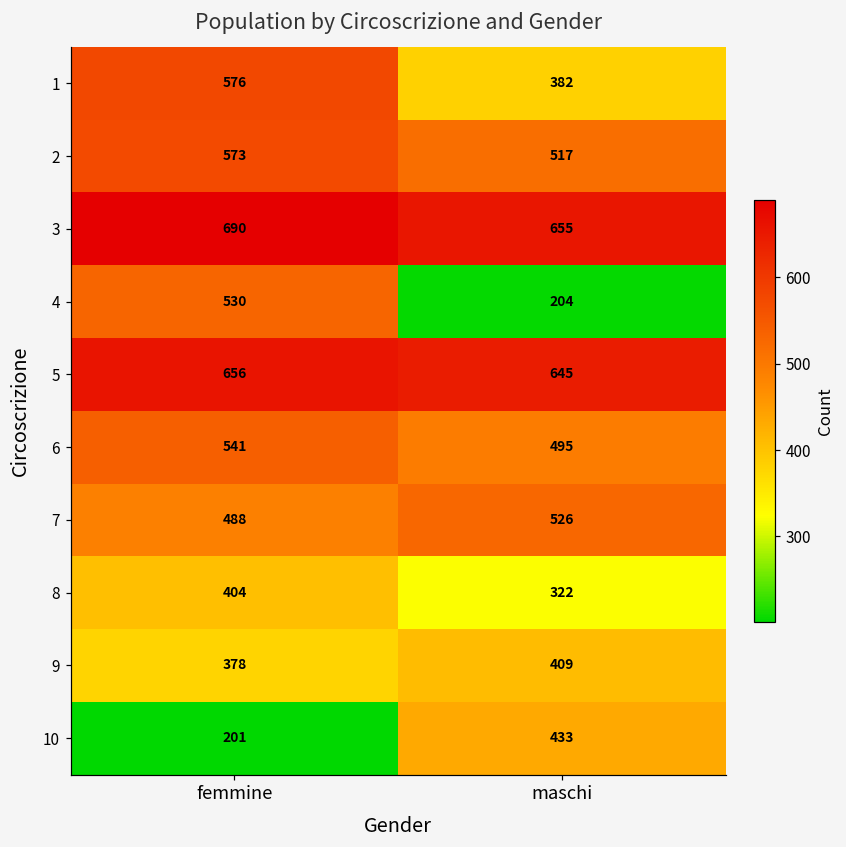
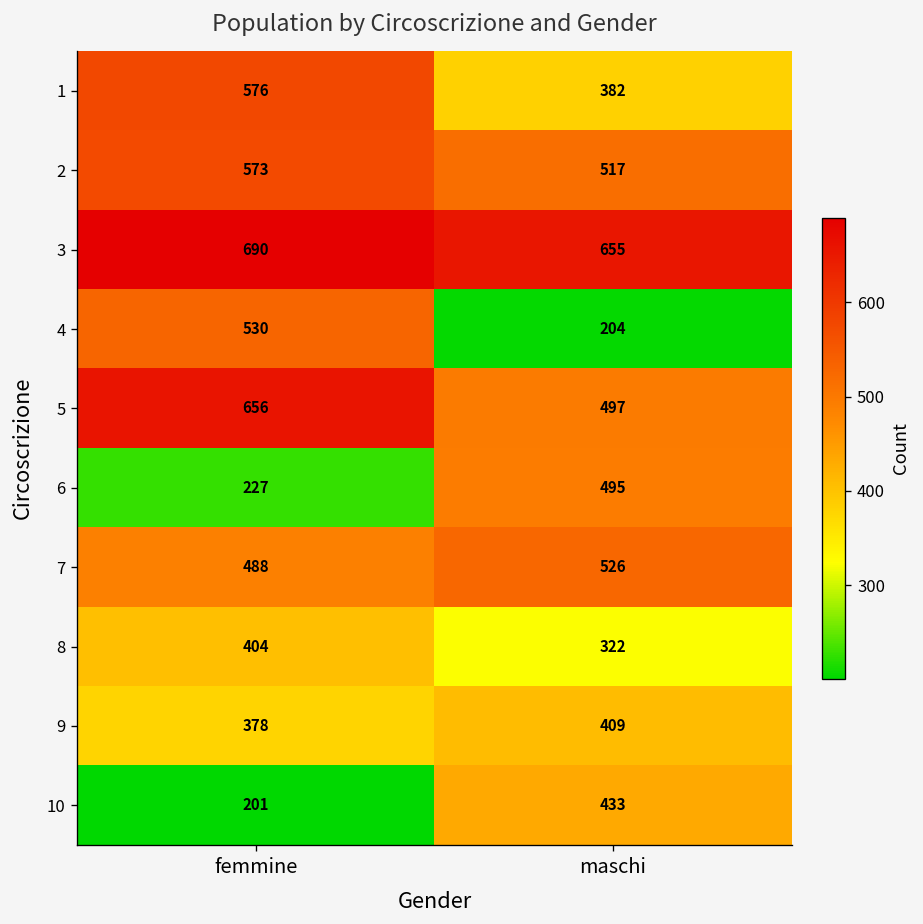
5, maschi: 645 -> 497
6, femmine: 541 -> 227
